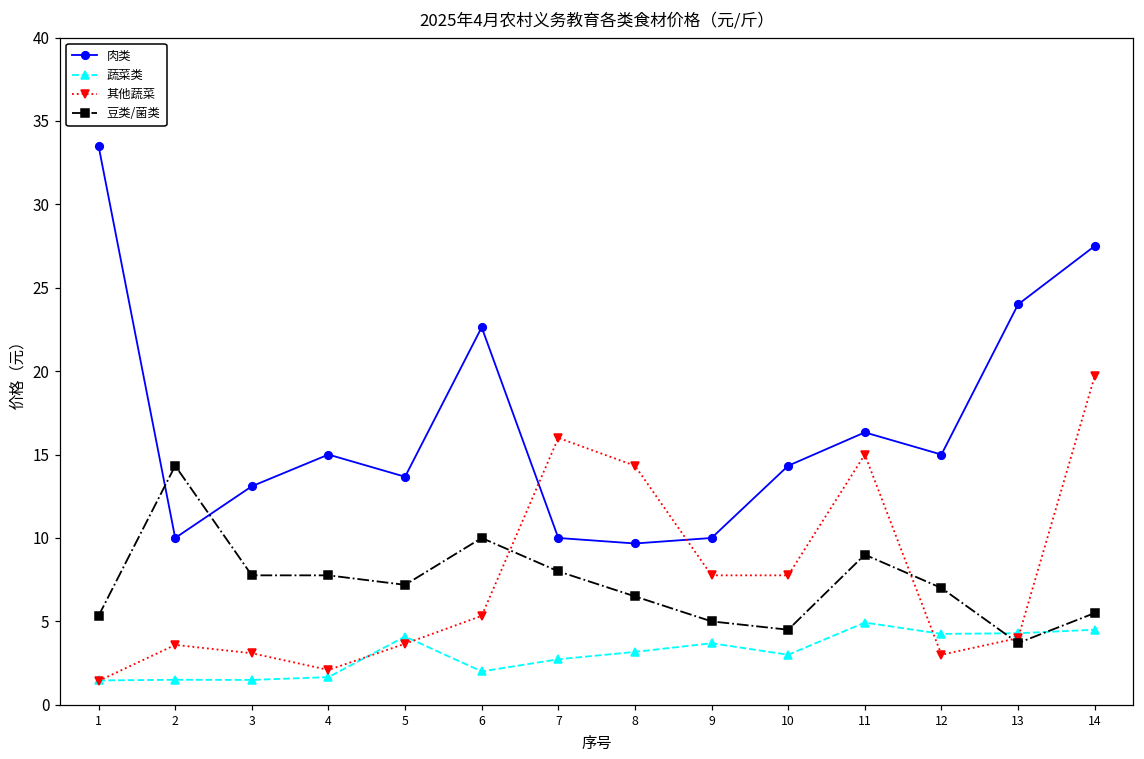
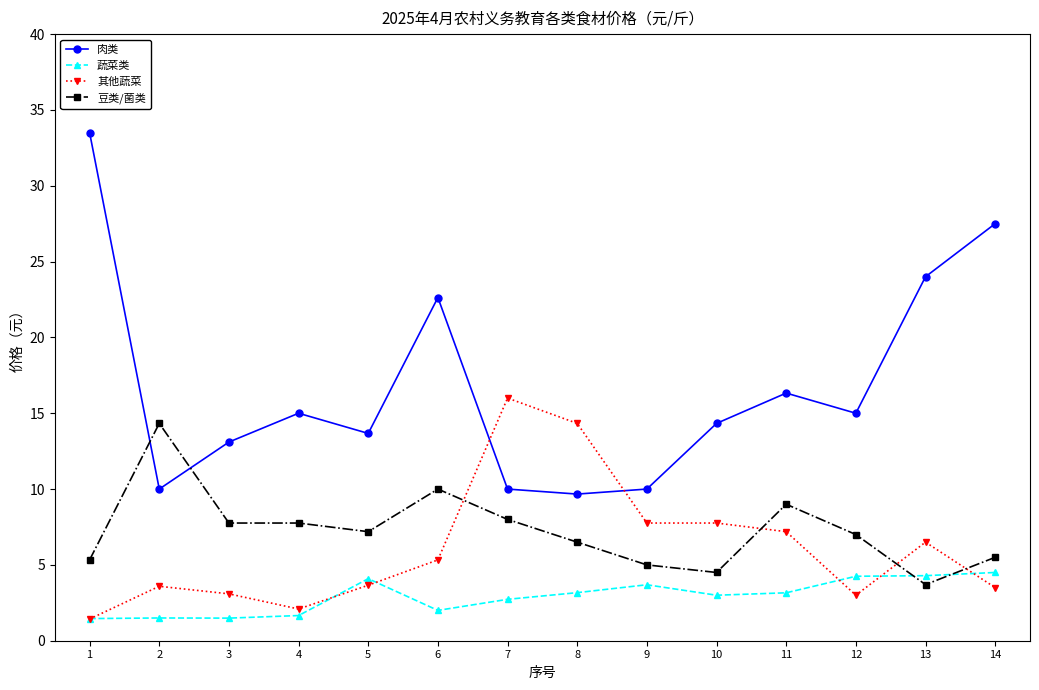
蔬菜类, 11: 4.9 -> 3.2
其他蔬菜, 11: 15.0 -> 7.2
其他蔬菜, 13: 4.0 -> 6.5
其他蔬菜, 14: 19.7 -> 3.5
